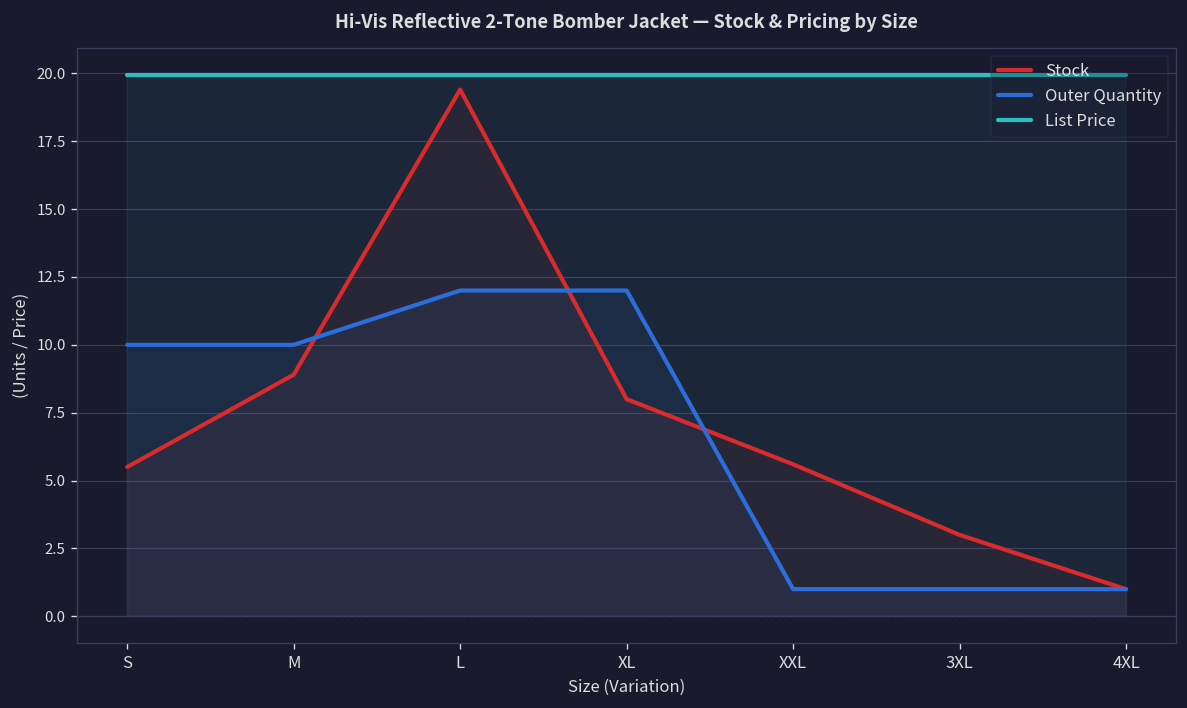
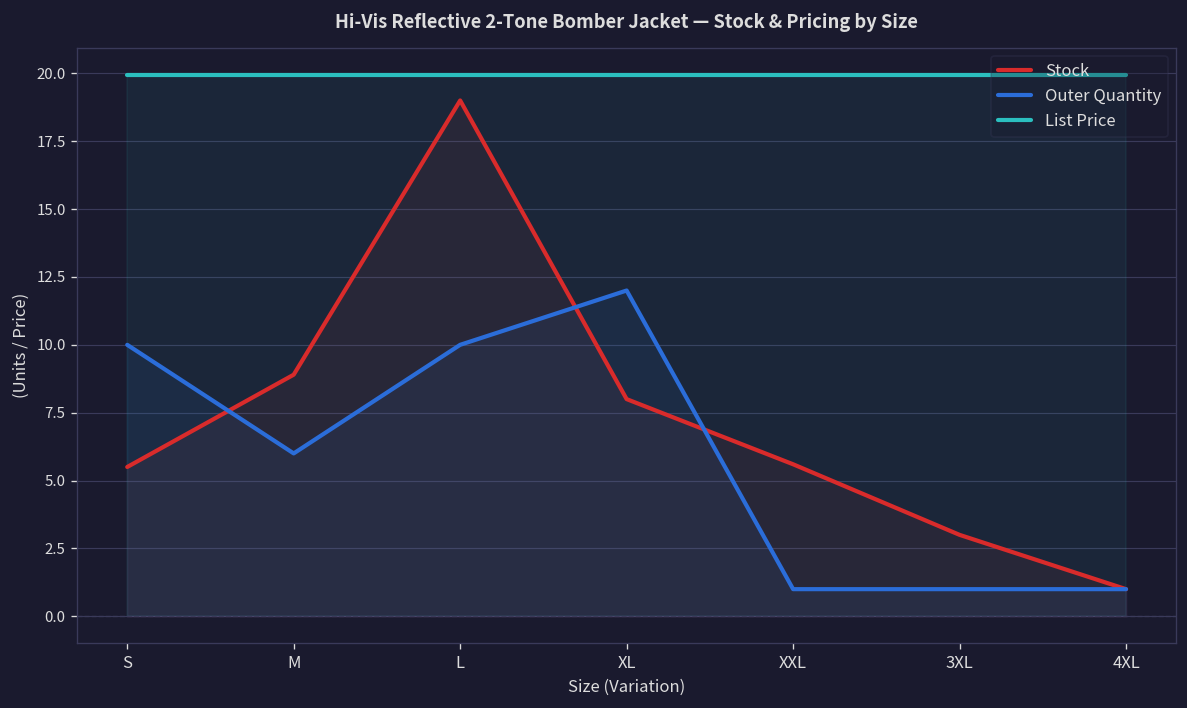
Outer Quantity, M: 10 -> 6
Stock, L: 19.4 -> 19.0
Outer Quantity, L: 12 -> 10
